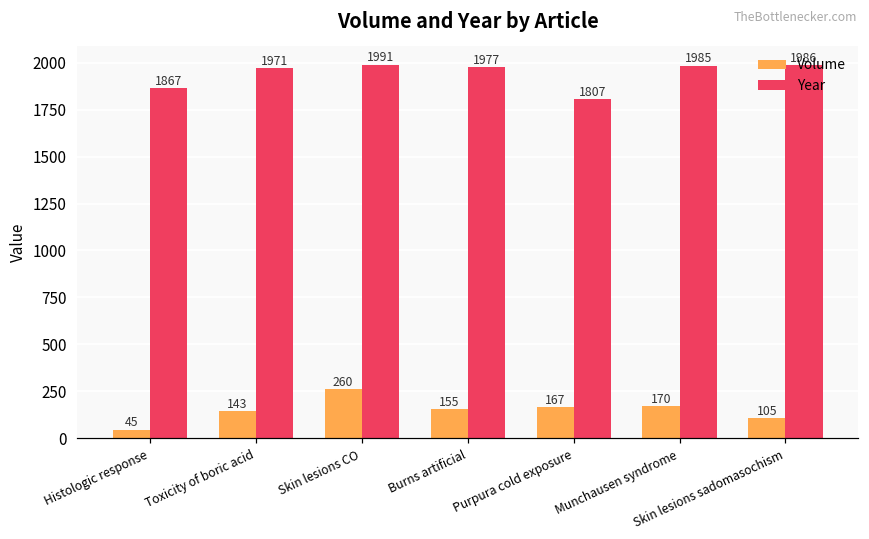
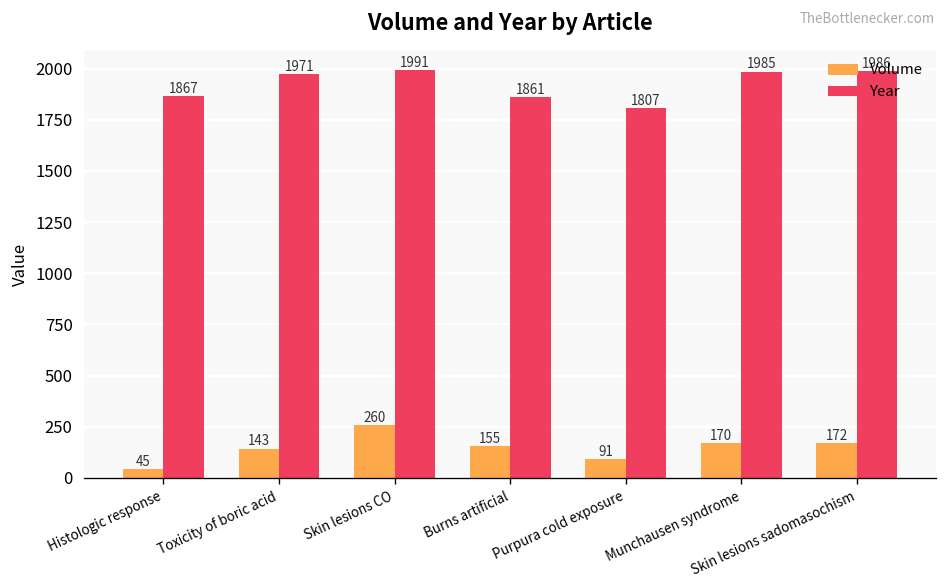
Year, Burns artificial: 1977 -> 1861
Volume, Purpura cold exposure: 167 -> 91
Volume, Skin lesions sadomasochism: 105 -> 172
